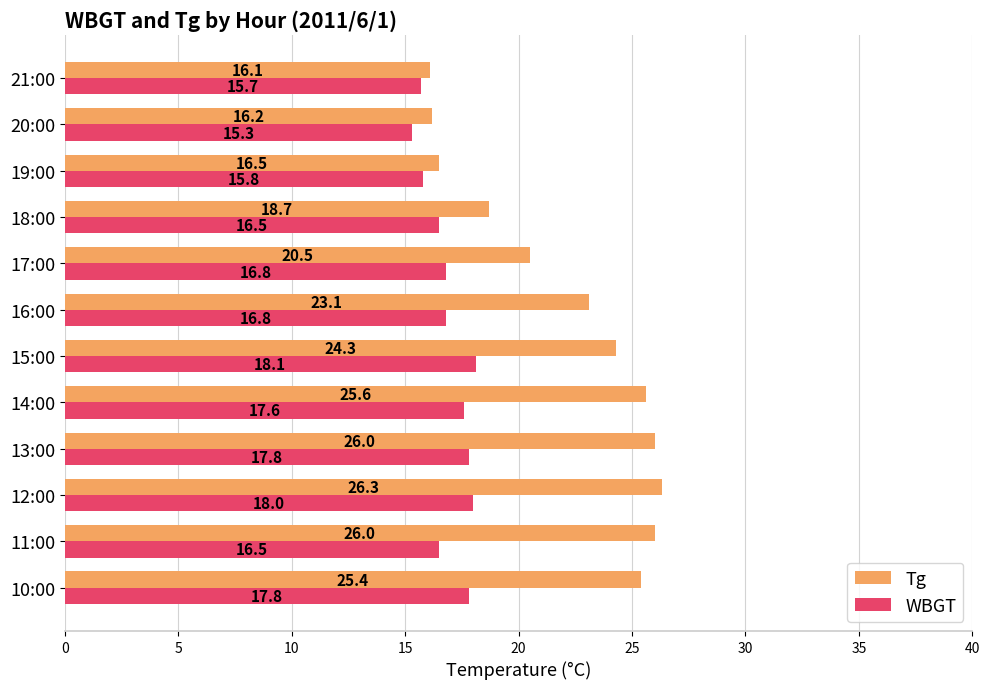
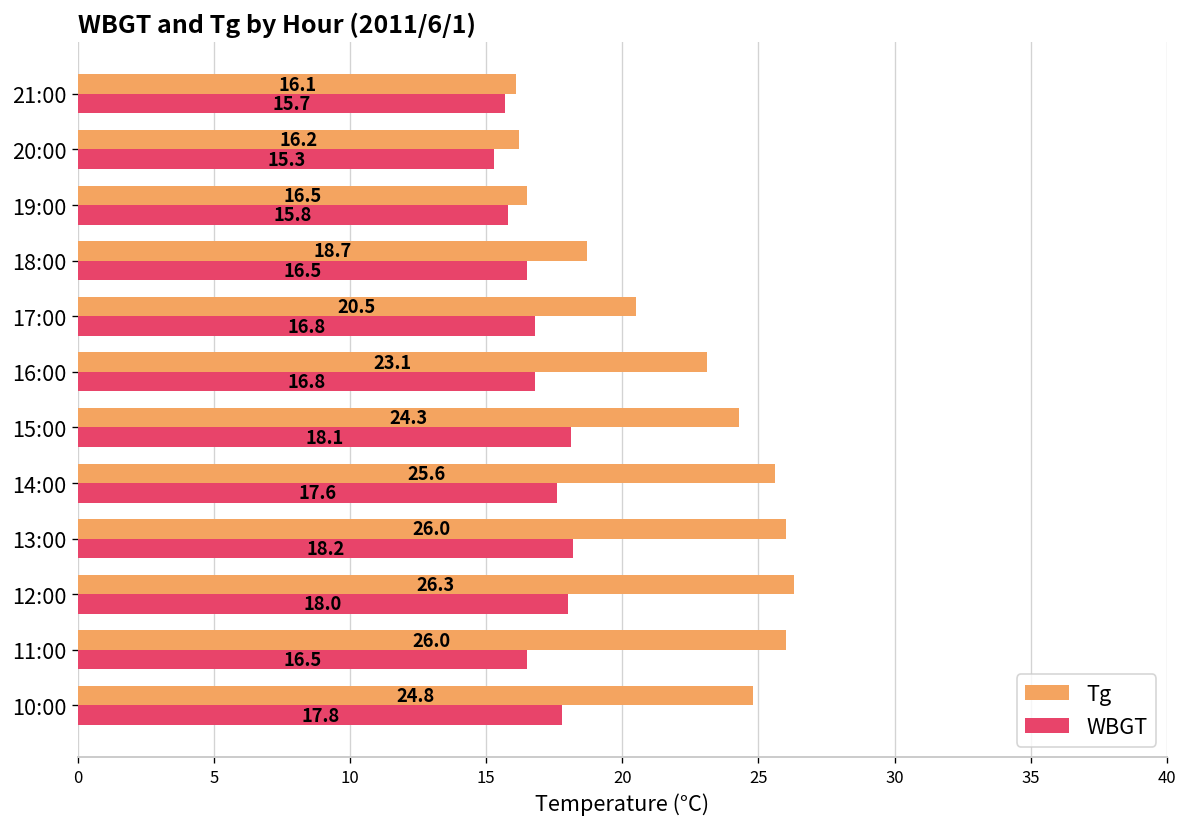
WBGT, 13:00: 17.8 -> 18.2
Tg, 10:00: 25.4 -> 24.8
